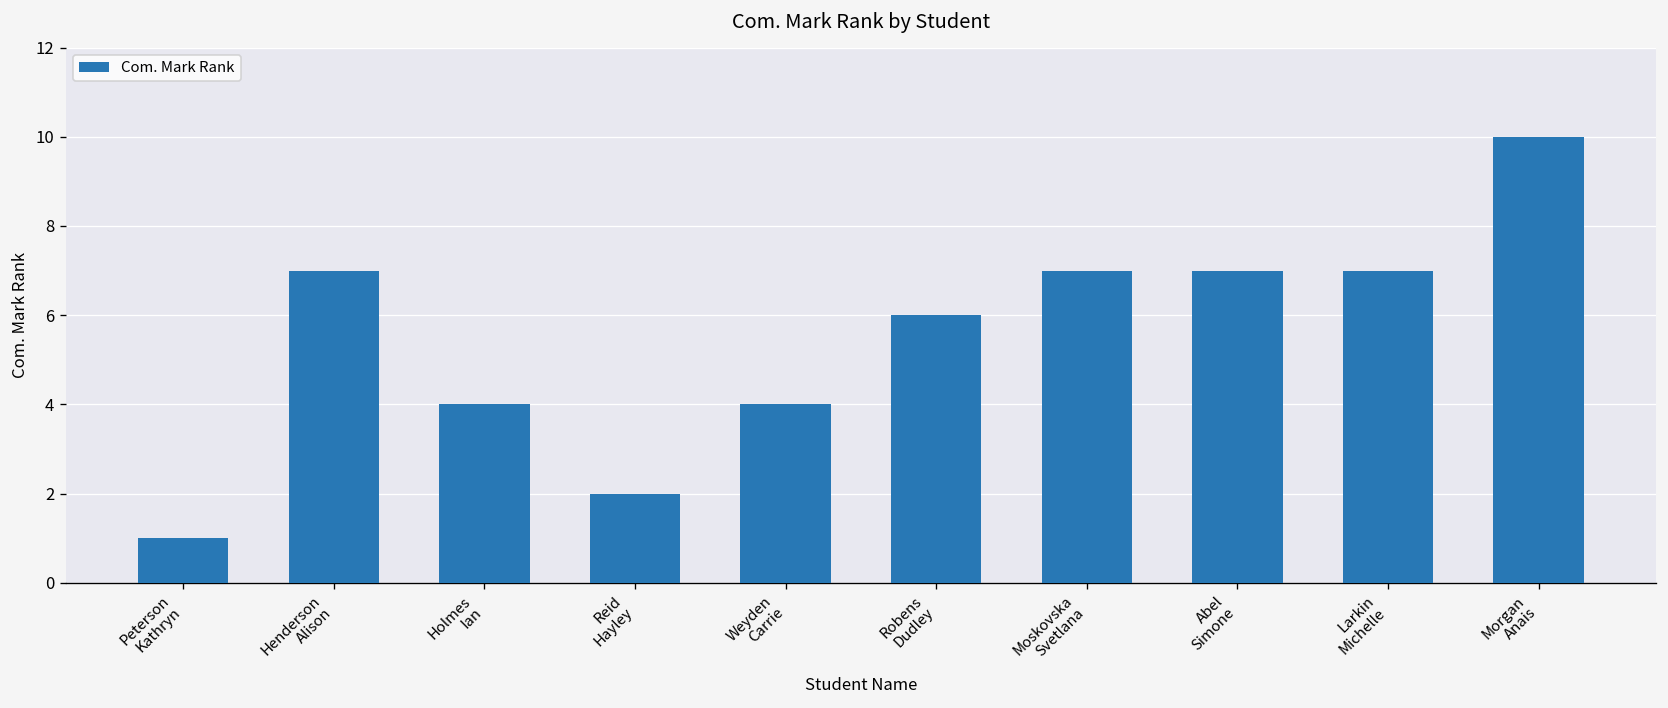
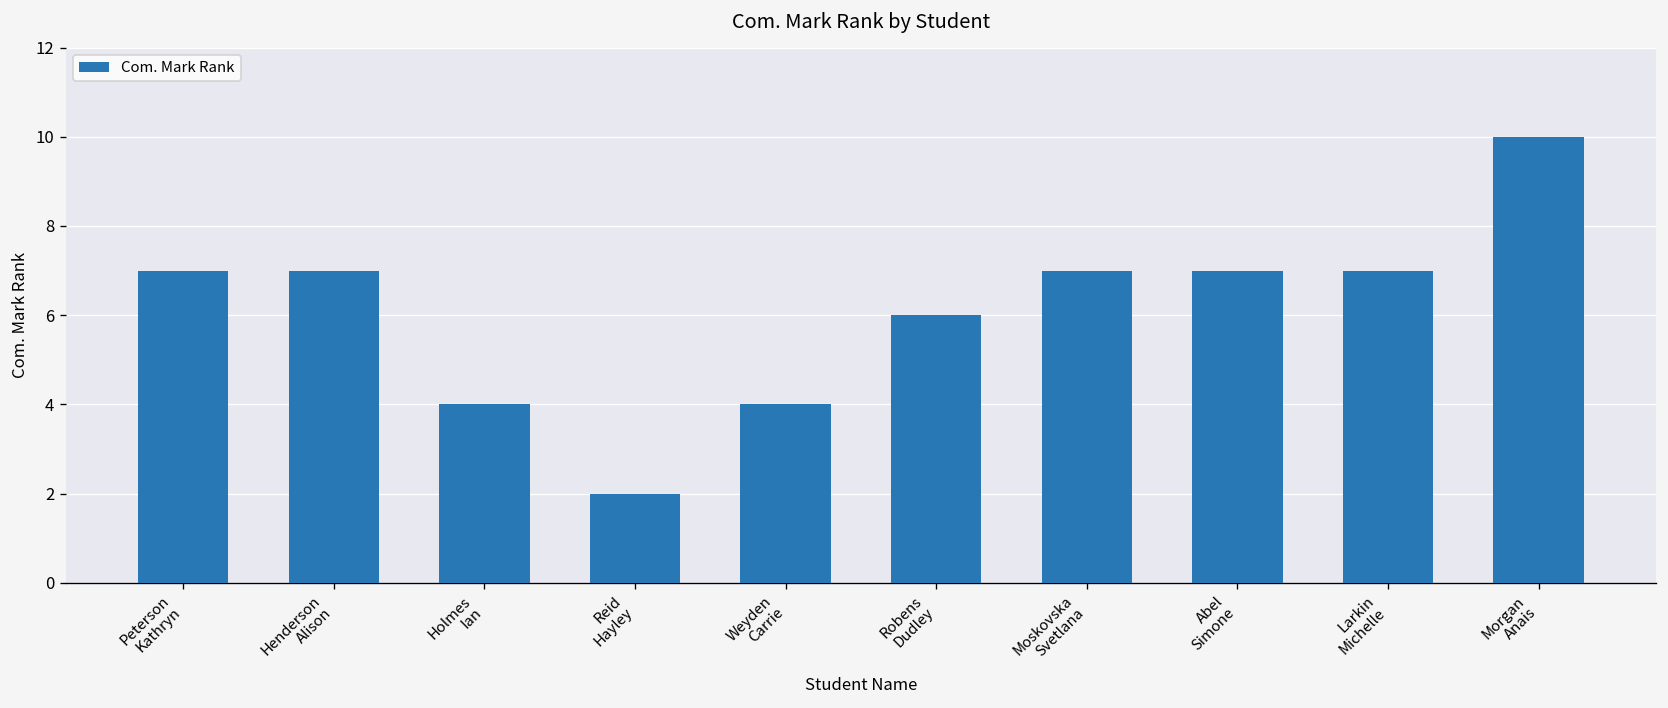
Peterson Kathryn: 1 -> 7
